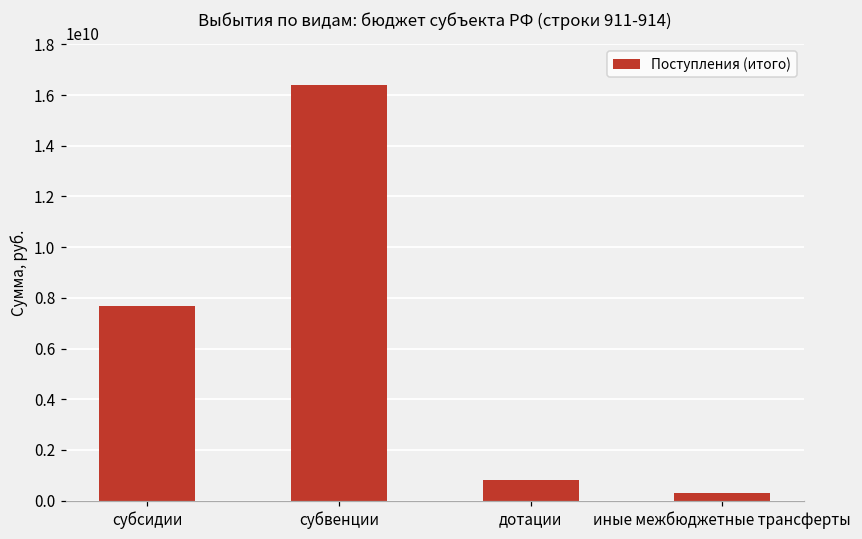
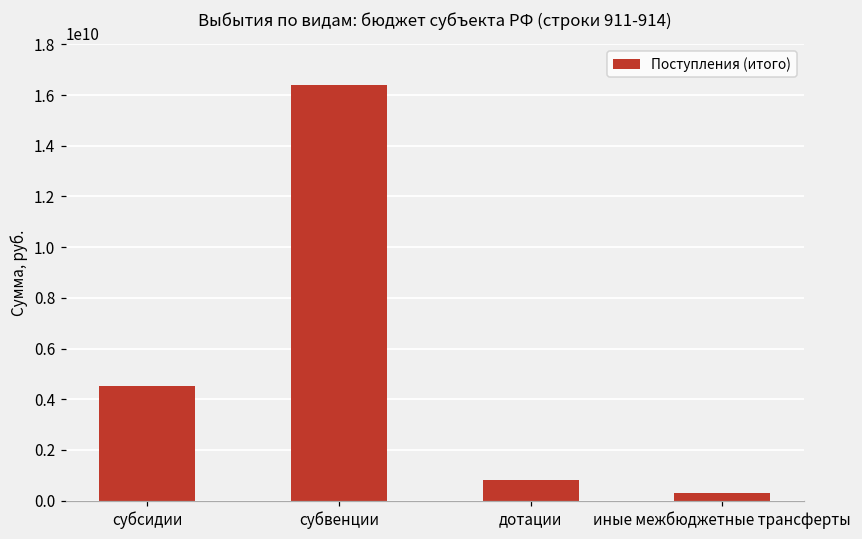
субсидии: 7700000000 -> 4500000000
